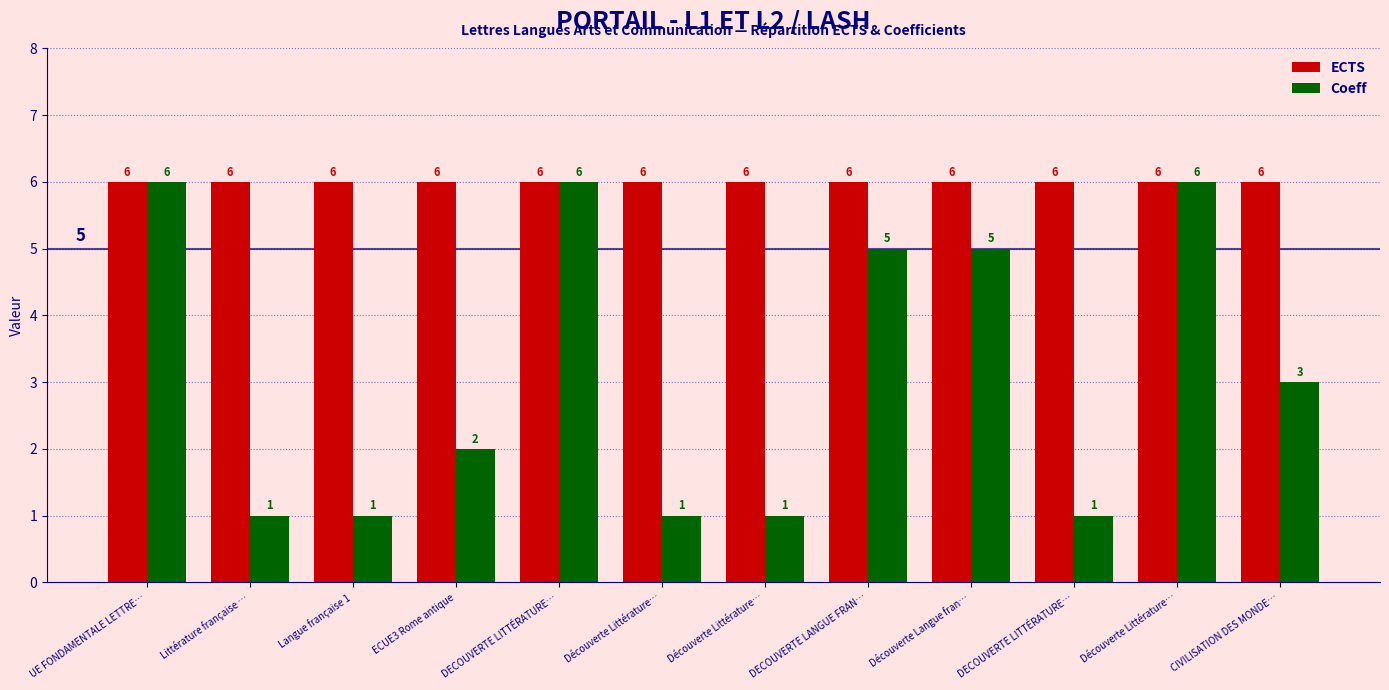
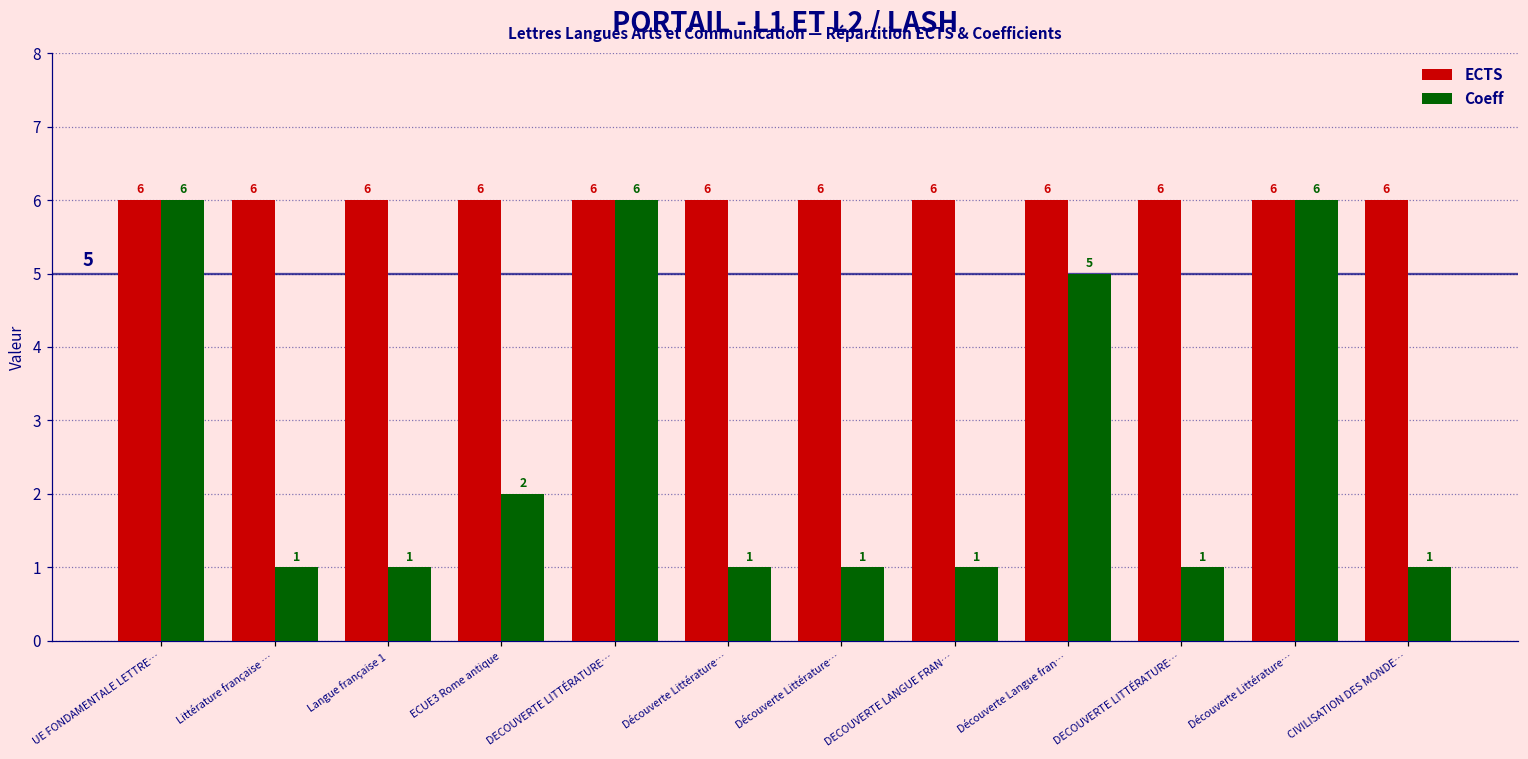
Coeff, DECOUVERTE LANGUE FRAN…: 5 -> 1
Coeff, CIVILISATION DES MONDE…: 3 -> 1
